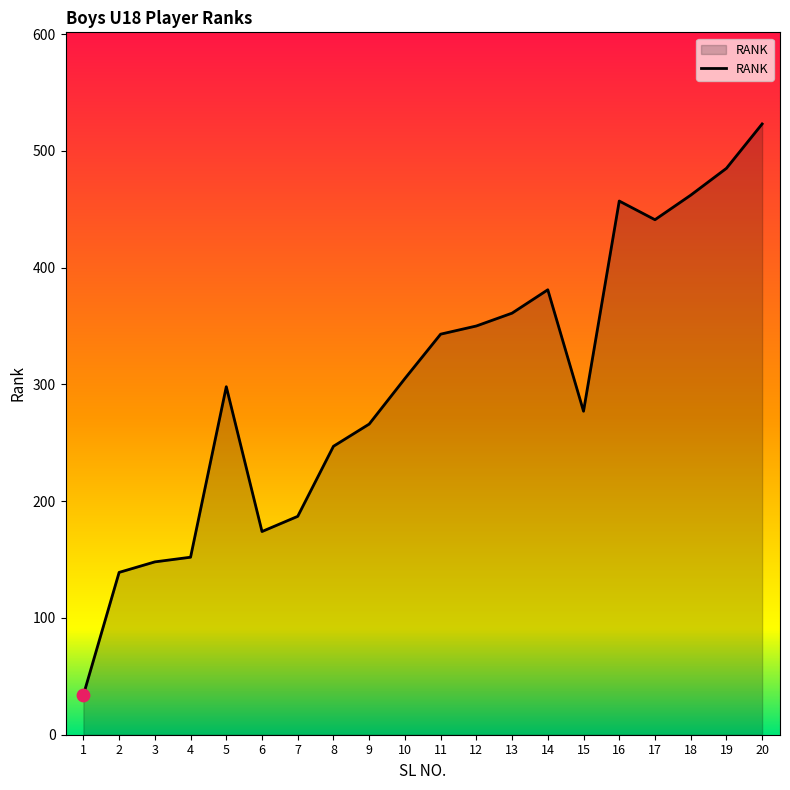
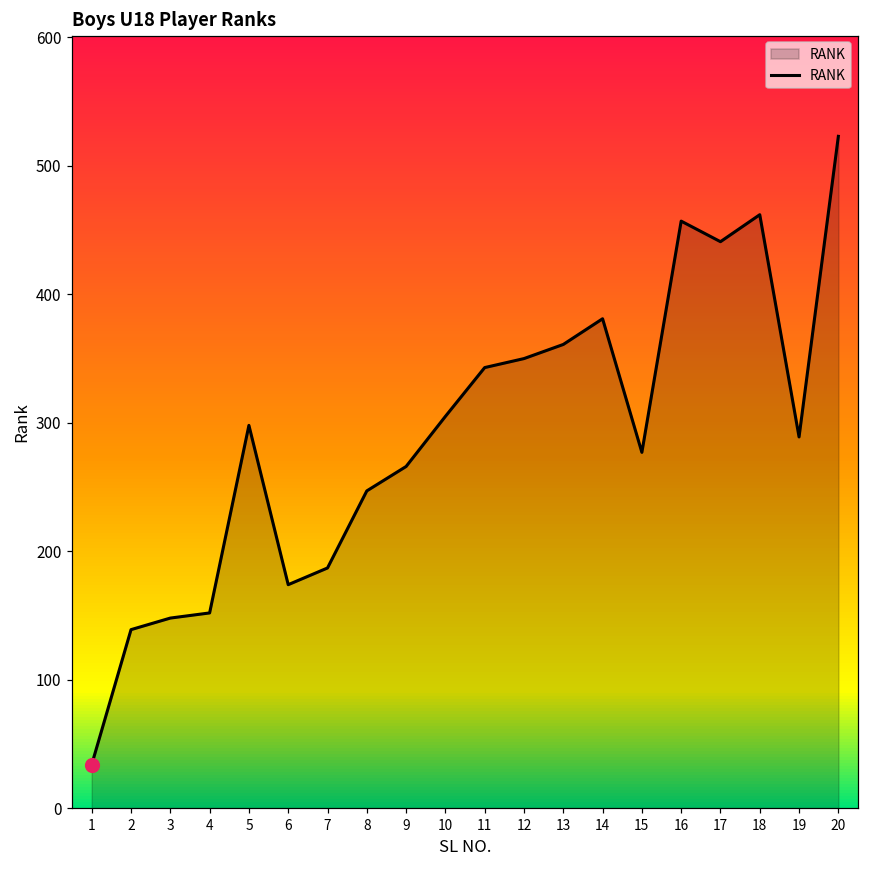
RANK, 19: 485 -> 289
